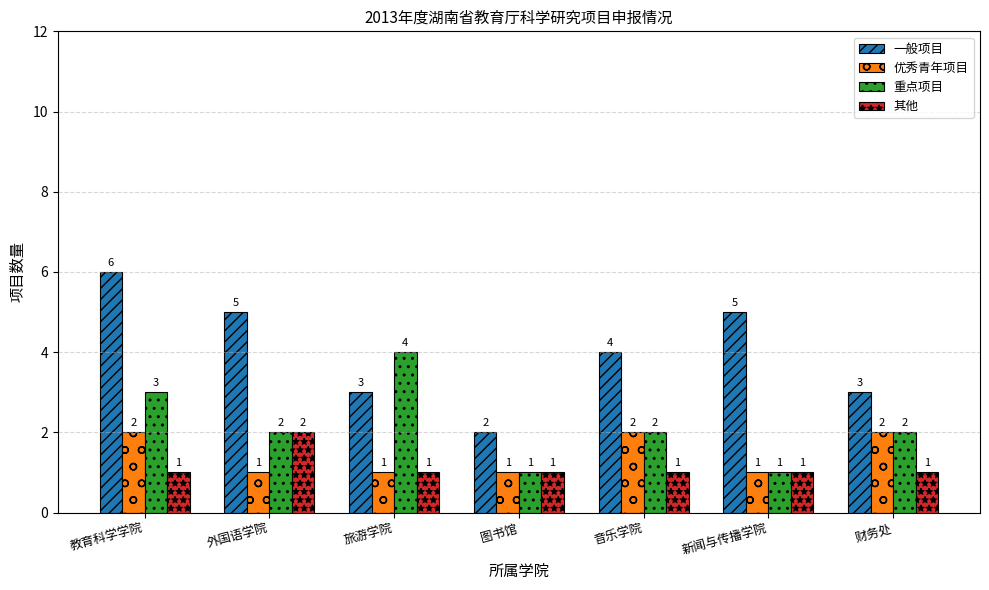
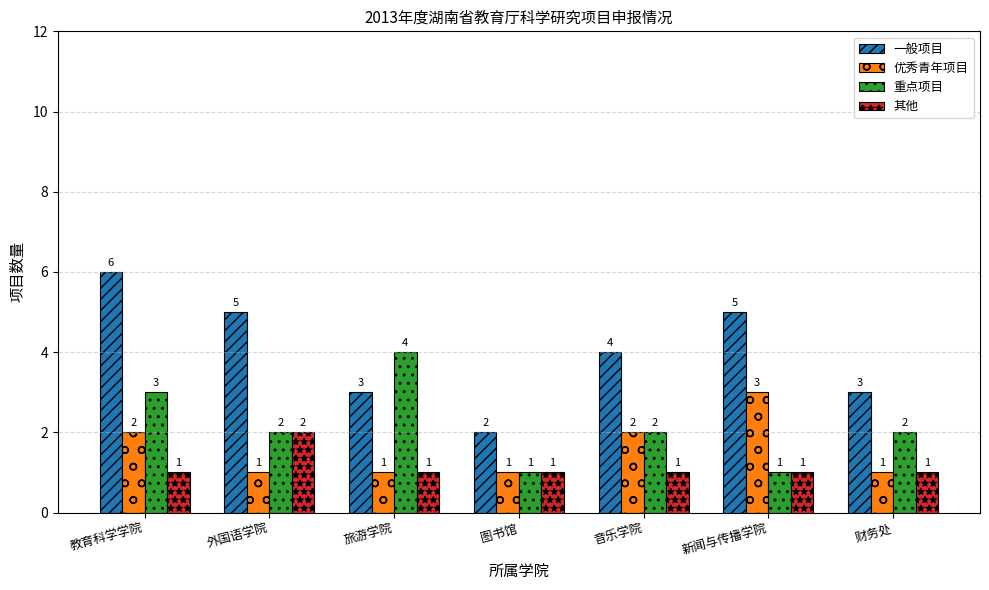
优秀青年项目, 新闻与传播学院: 1 -> 3
优秀青年项目, 财务处: 2 -> 1
